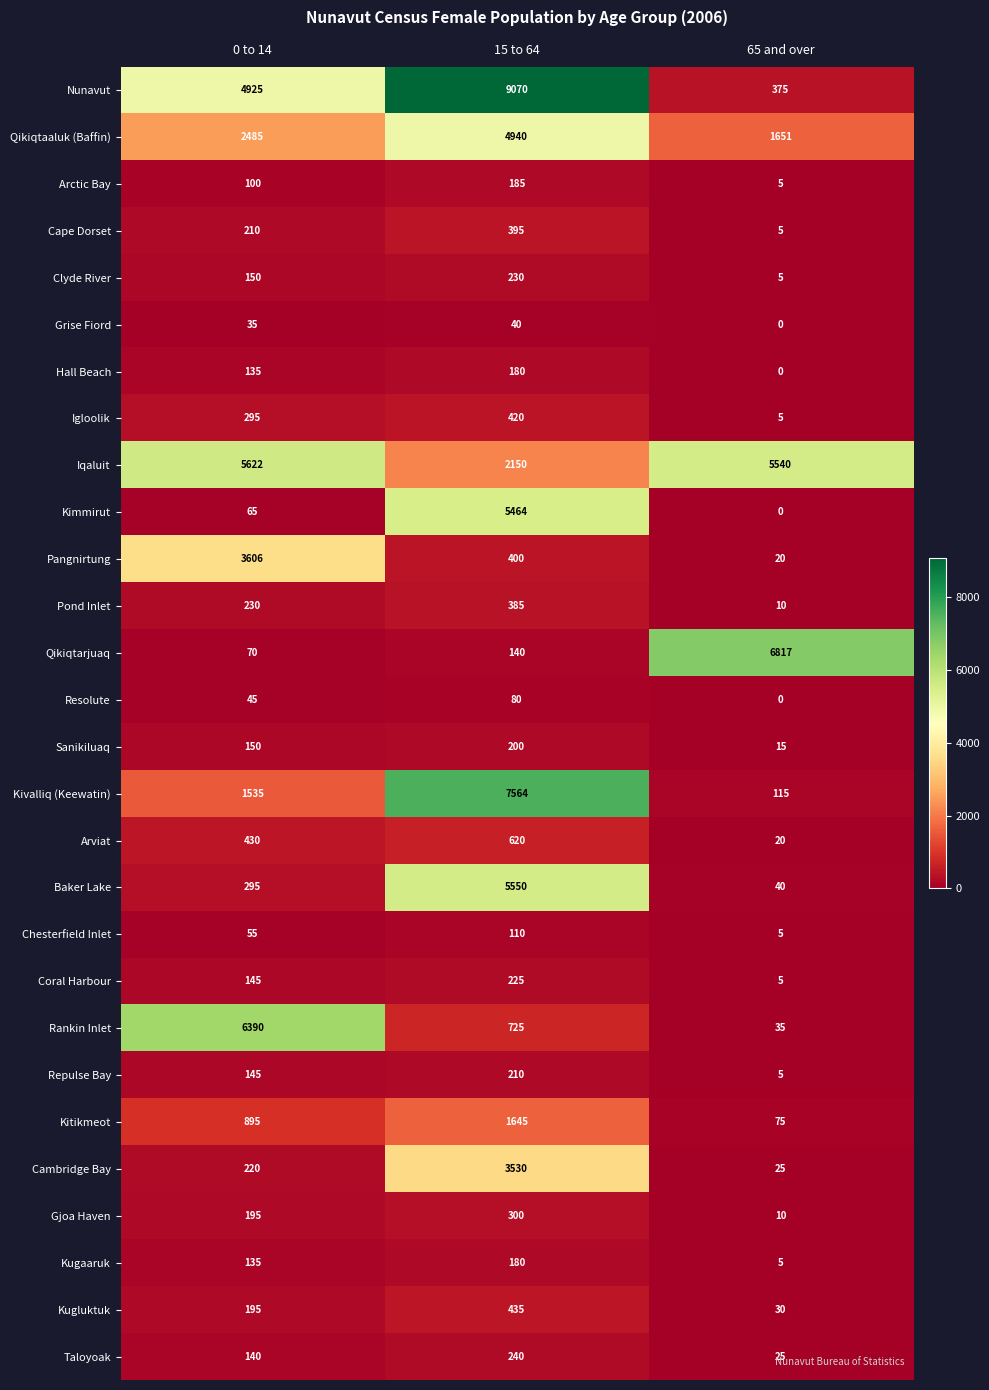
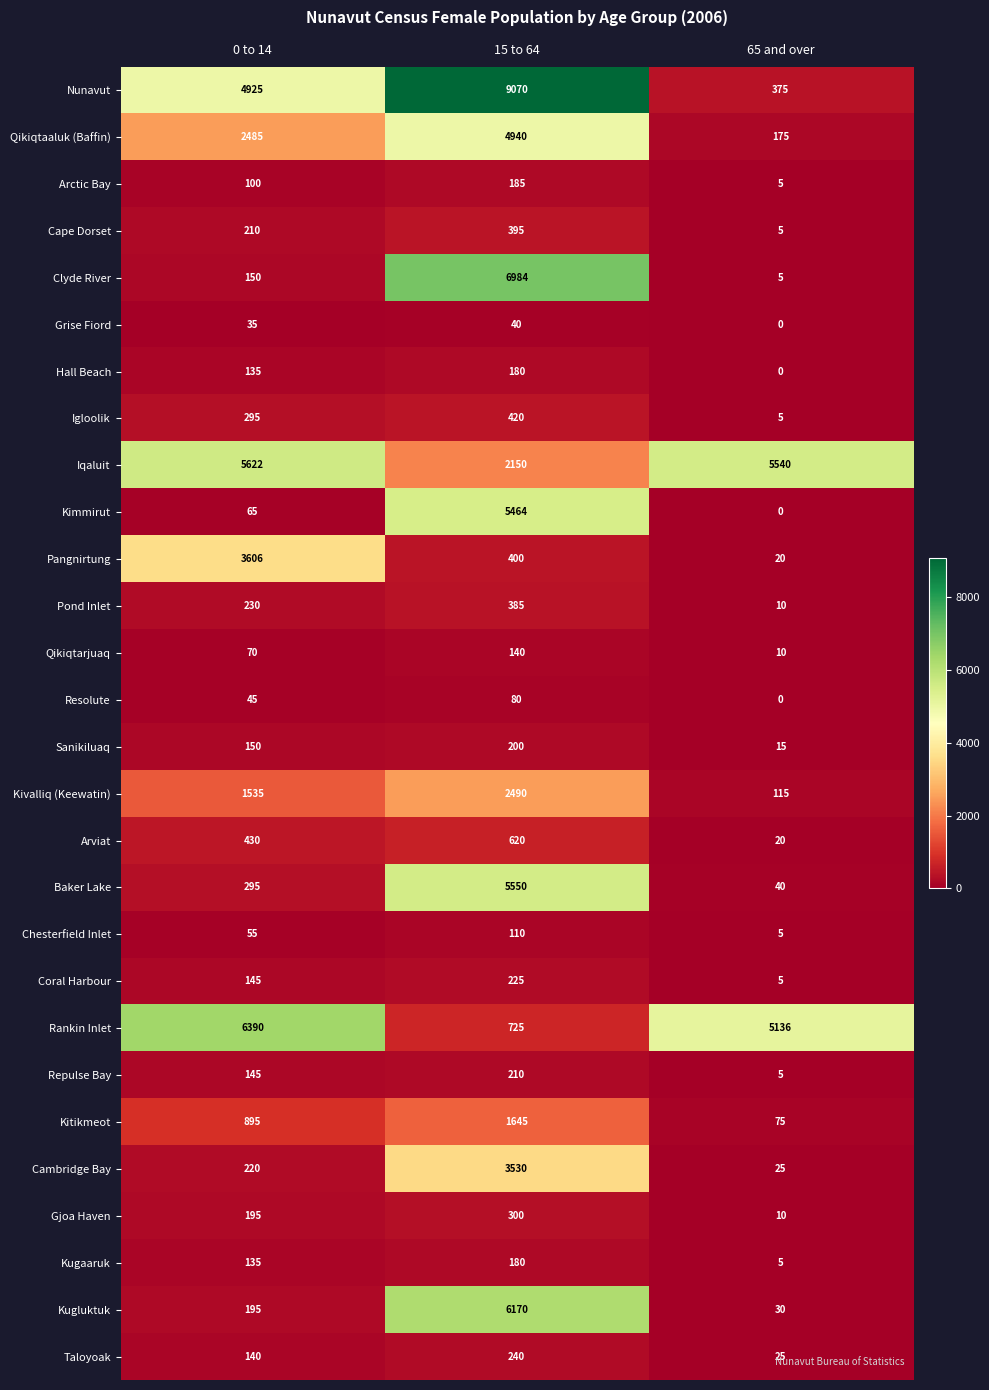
Qikiqtaaluk (Baffin), 65 and over: 1651 -> 175
Clyde River, 15 to 64: 230 -> 6984
Qikiqtarjuaq, 65 and over: 6817 -> 10
Kivalliq (Keewatin), 15 to 64: 7564 -> 2490
Rankin Inlet, 65 and over: 35 -> 5136
Kugluktuk, 15 to 64: 435 -> 6170
